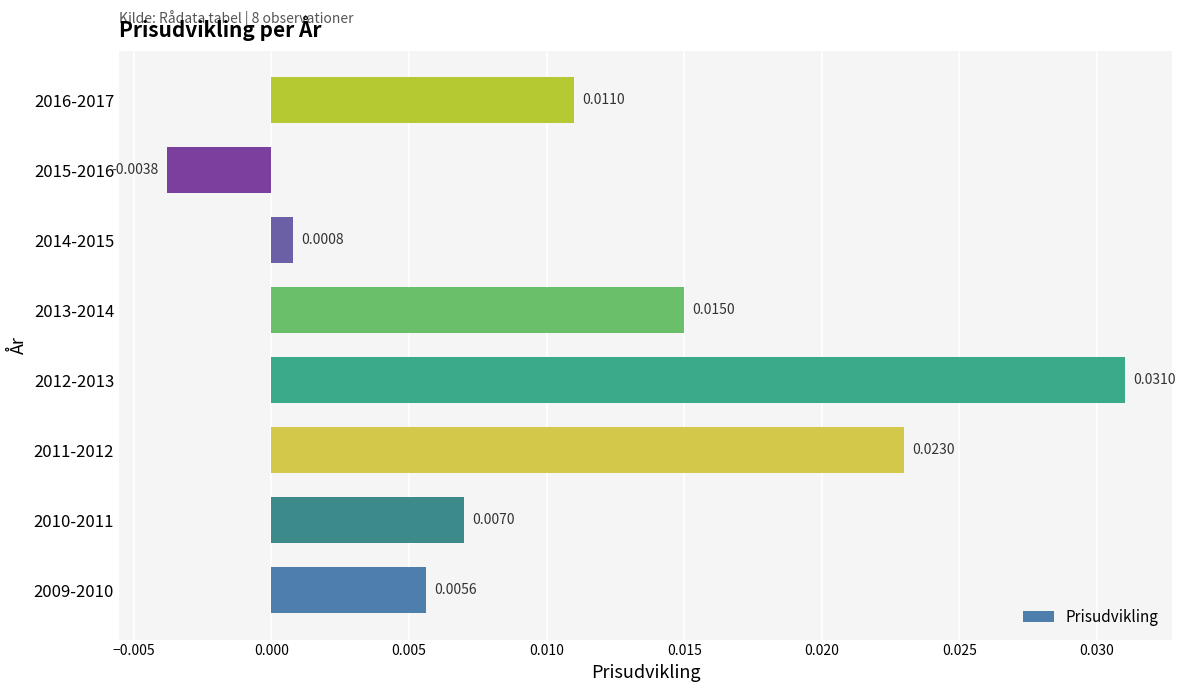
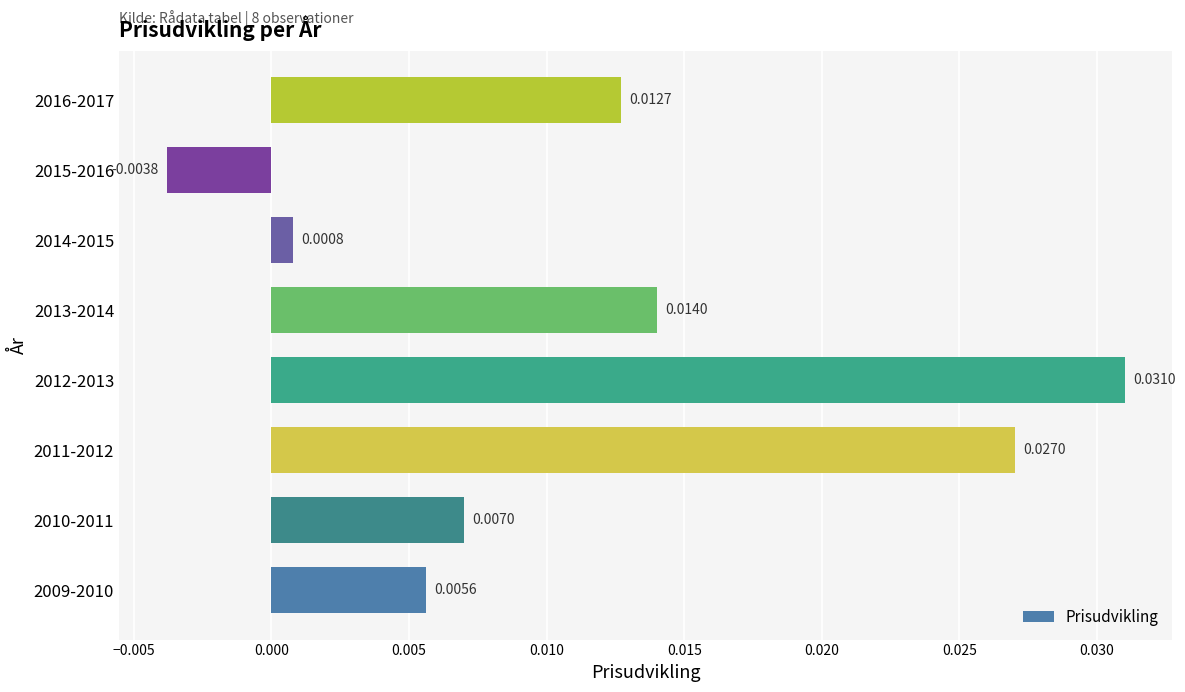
2016-2017: 0.0110 -> 0.0127
2013-2014: 0.0150 -> 0.0140
2011-2012: 0.0230 -> 0.0270
